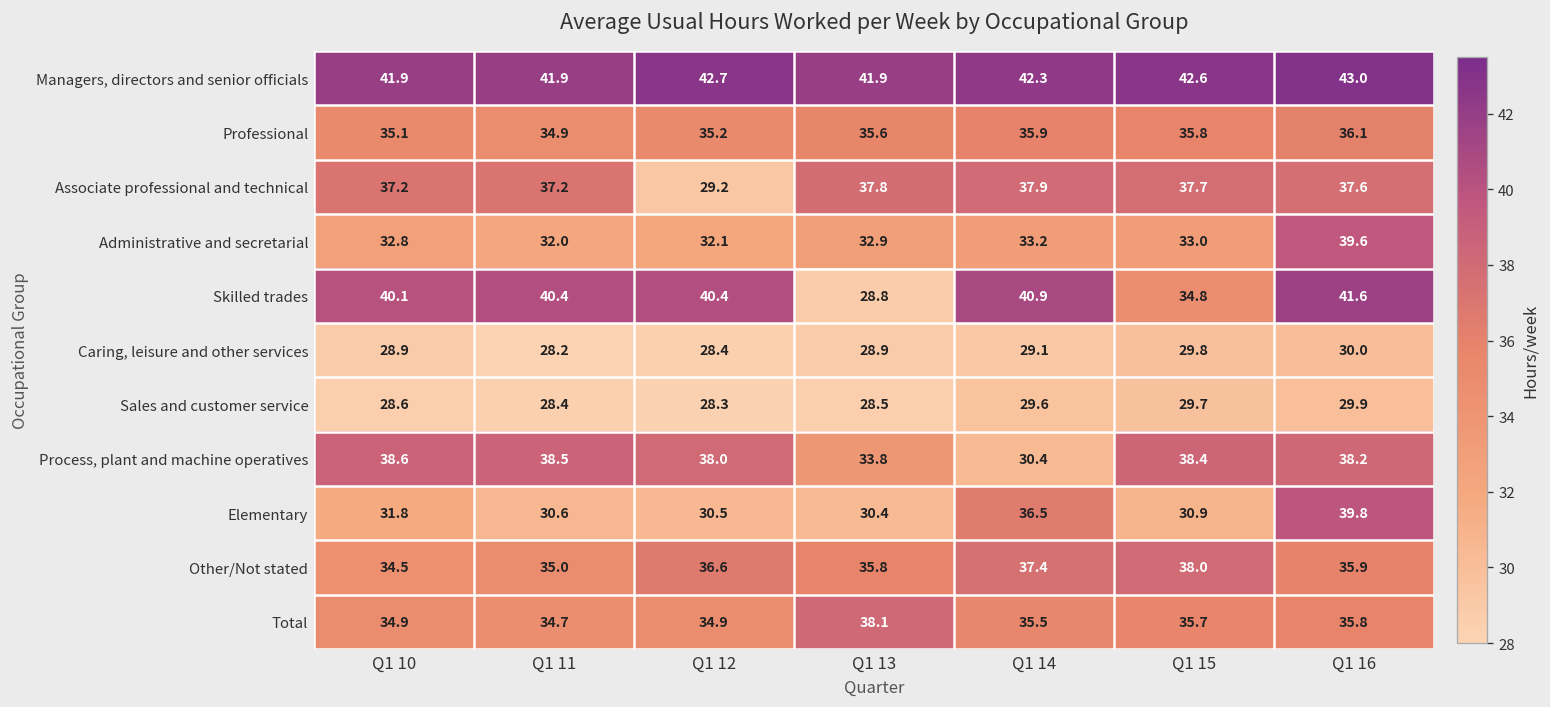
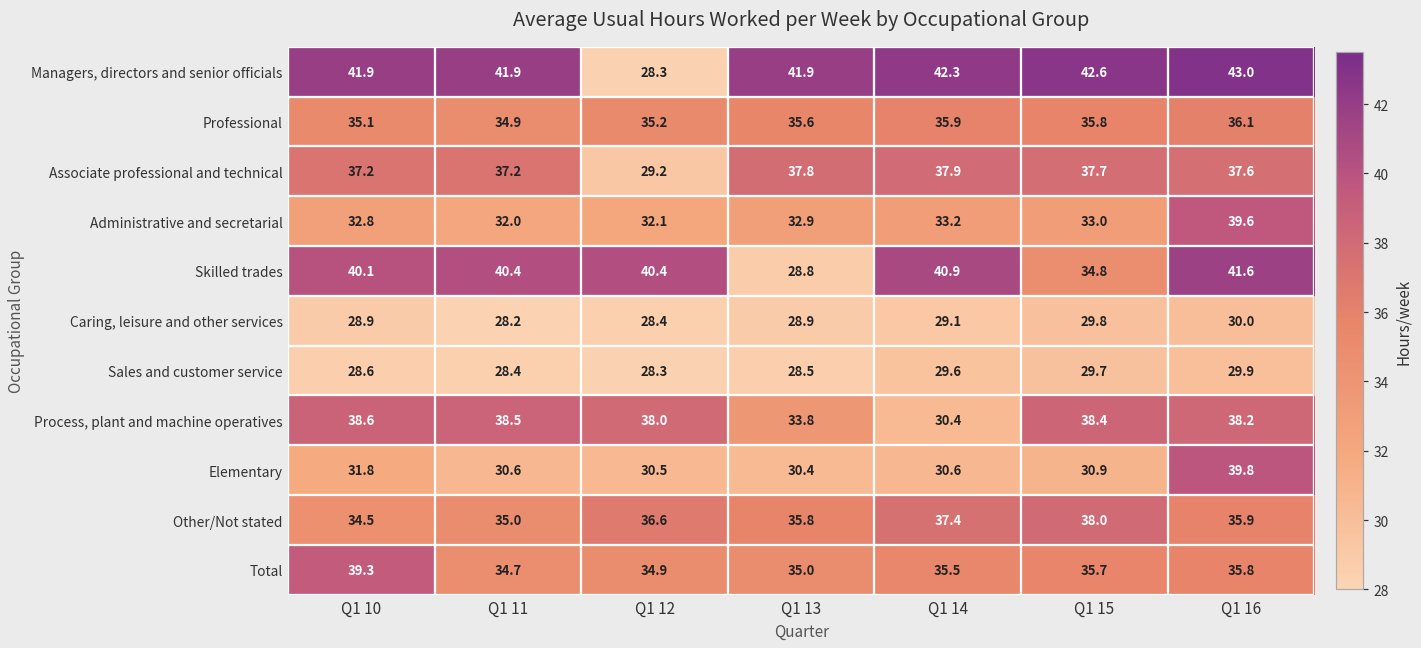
Managers, directors and senior officials, Q1 12: 42.7 -> 28.3
Elementary, Q1 14: 36.5 -> 30.6
Total, Q1 10: 34.9 -> 39.3
Total, Q1 13: 38.1 -> 35.0
